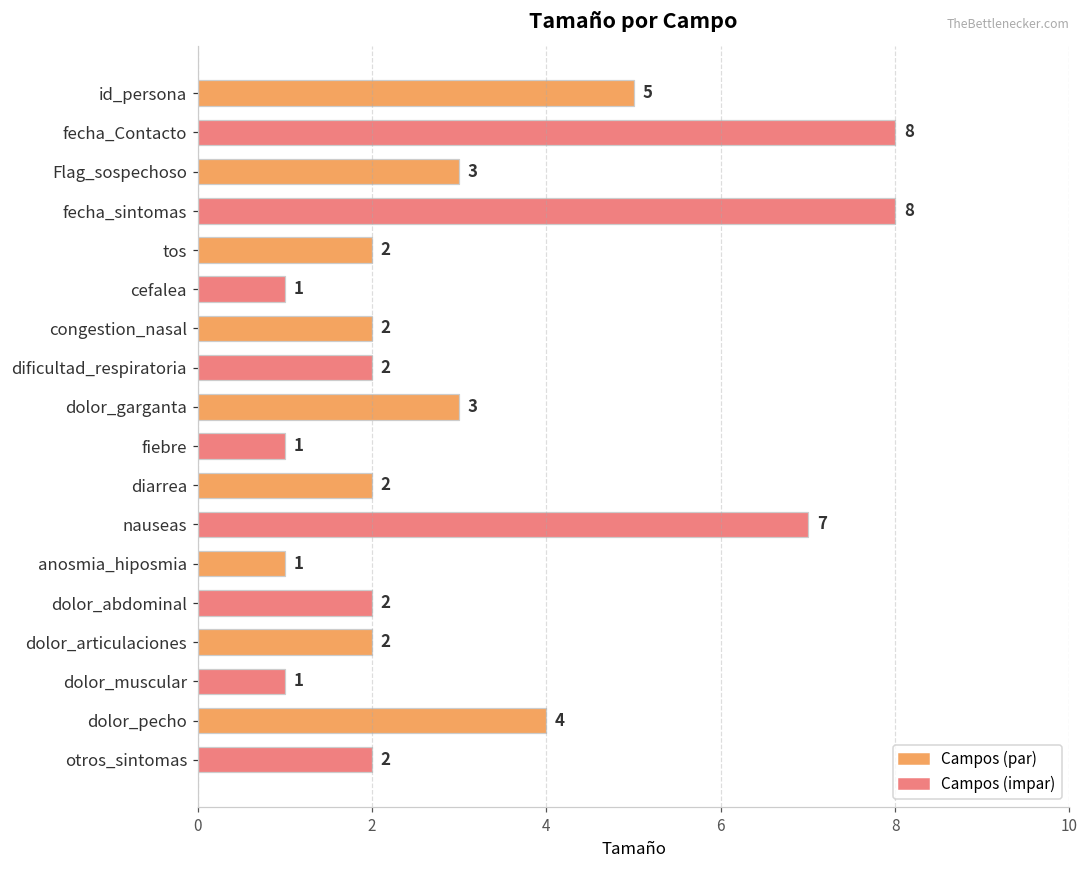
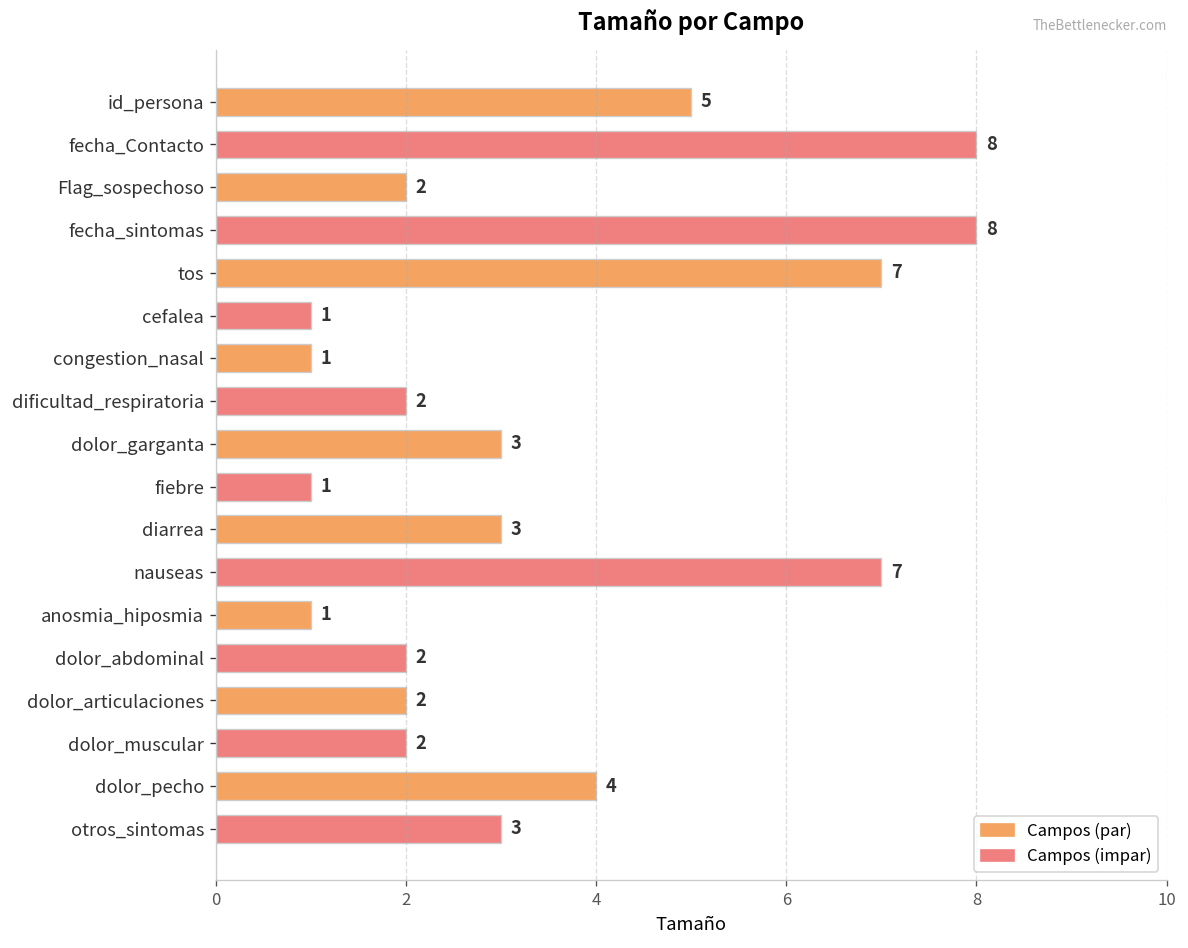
Flag_sospechoso: 3 -> 2
tos: 2 -> 7
congestion_nasal: 2 -> 1
diarrea: 2 -> 3
dolor_muscular: 1 -> 2
otros_sintomas: 2 -> 3
